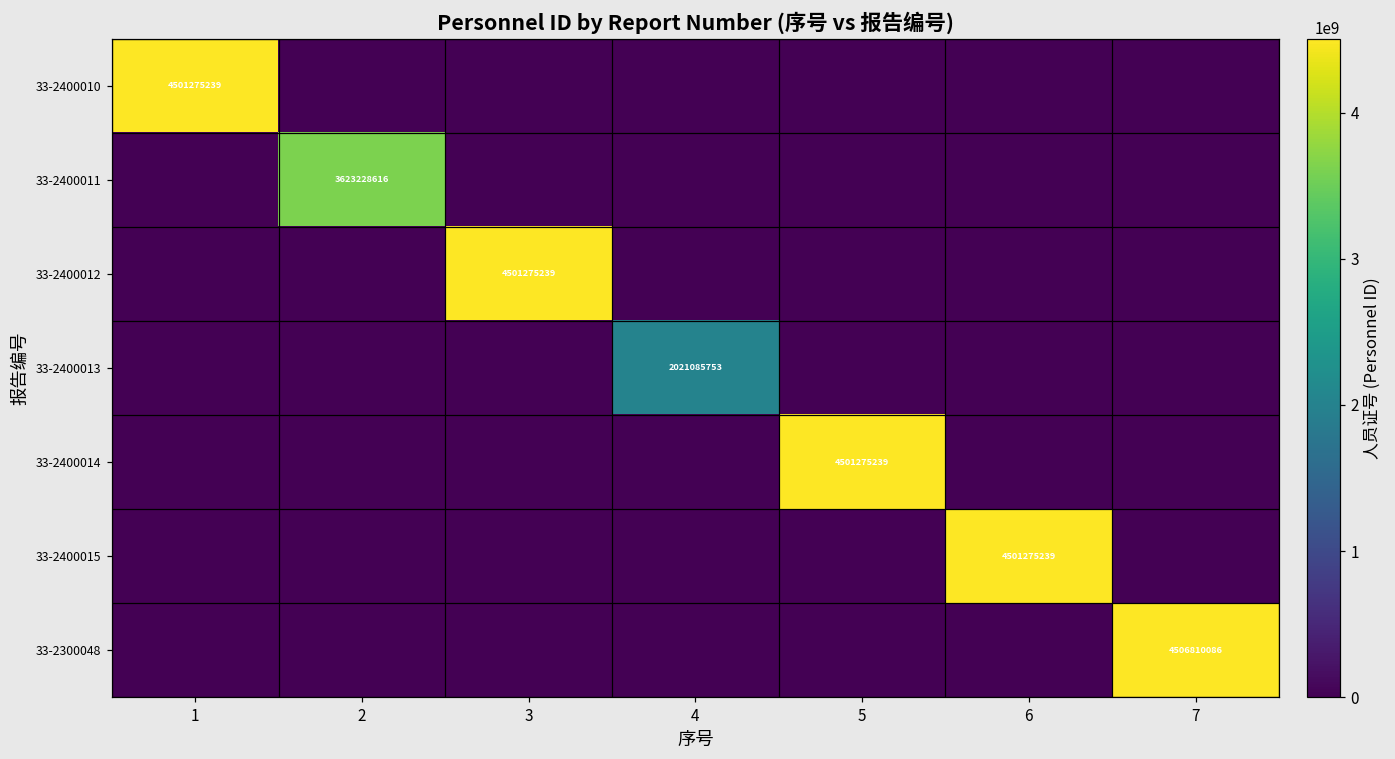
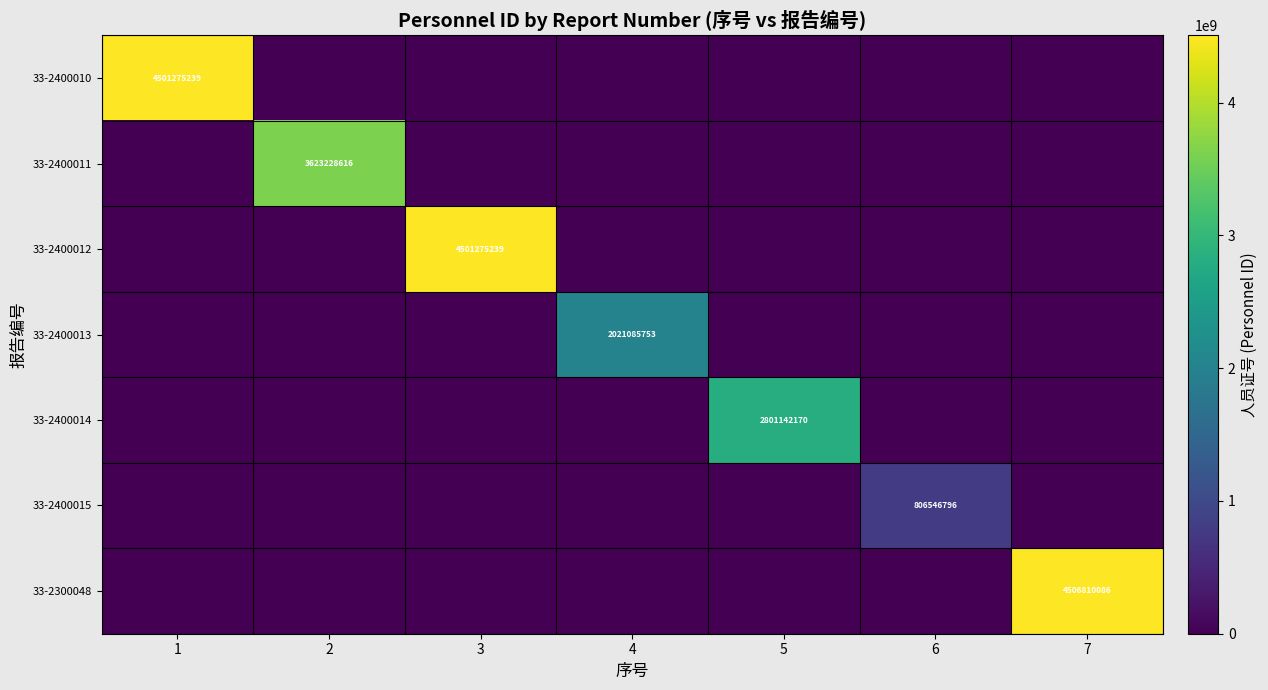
33-2400014, 5: 4501275239 -> 2801142170
33-2400015, 6: 4501275239 -> 806546796
